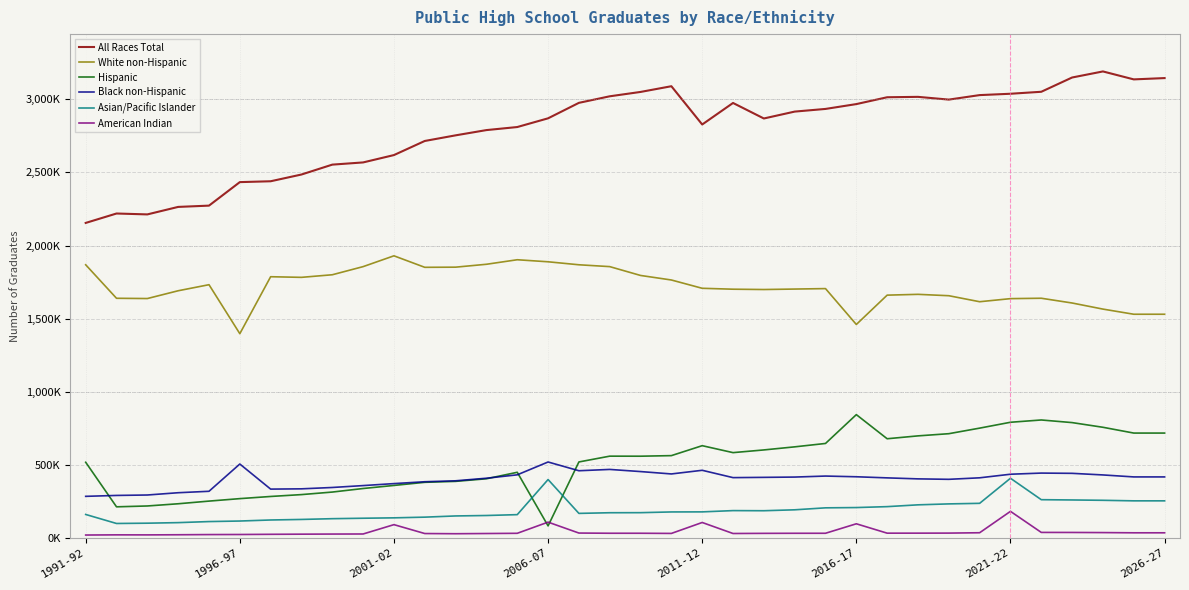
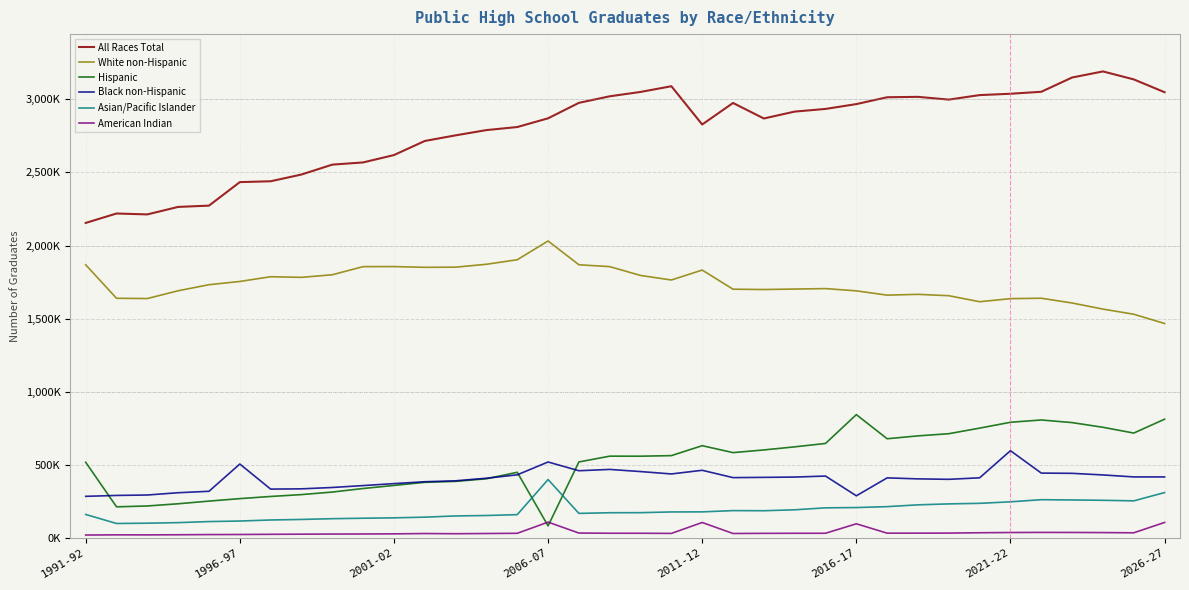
White non-Hispanic, 1996-97: 1,400,000 -> 1,750,000
White non-Hispanic, 2001-02: 1,930,000 -> 1,860,000
American Indian, 2001-02: 90,000 -> 30,000
White non-Hispanic, 2006-07: 1,890,000 -> 2,030,000
White non-Hispanic, 2011-12: 1,710,000 -> 1,830,000
White non-Hispanic, 2016-17: 1,460,000 -> 1,690,000
Black non-Hispanic, 2016-17: 420,000 -> 290,000
Black non-Hispanic, 2021-22: 440,000 -> 600,000
Asian/Pacific Islander, 2021-22: 410,000 -> 250,000
American Indian, 2021-22: 180,000 -> 40,000
All Races Total, 2026-27: 3,150,000 -> 3,050,000
White non-Hispanic, 2026-27: 1,530,000 -> 1,470,000
Hispanic, 2026-27: 720,000 -> 810,000
Asian/Pacific Islander, 2026-27: 250,000 -> 310,000
American Indian, 2026-27: 40,000 -> 110,000
